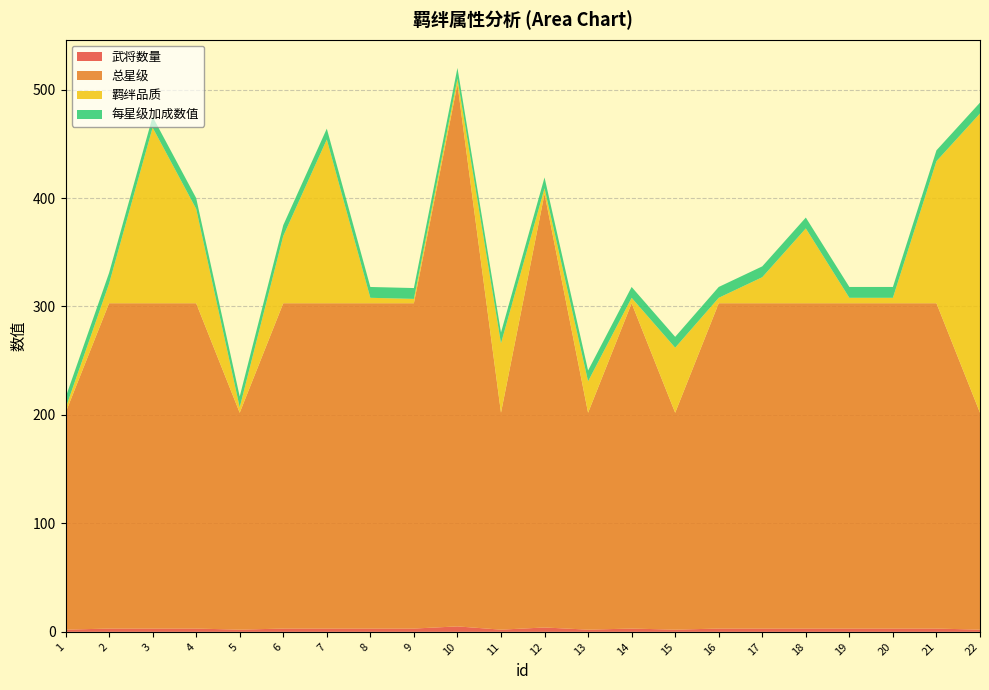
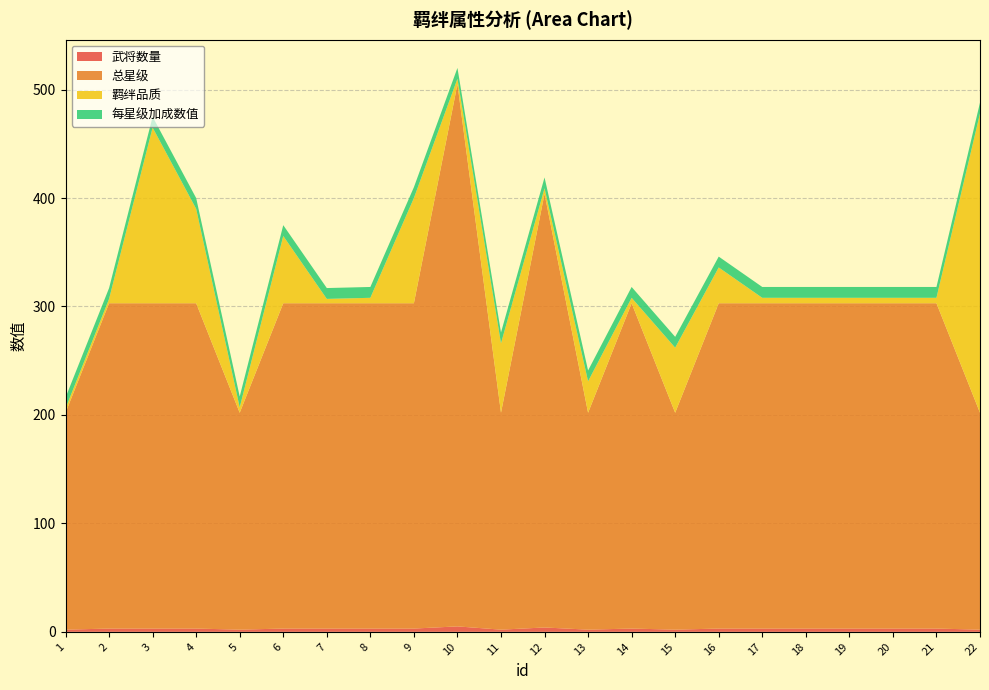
羁绊品质, 2: 18 -> 4
羁绊品质, 7: 151 -> 4
羁绊品质, 9: 4 -> 97
羁绊品质, 16: 5 -> 33
羁绊品质, 17: 24 -> 5
羁绊品质, 18: 69 -> 5
羁绊品质, 21: 131 -> 5
